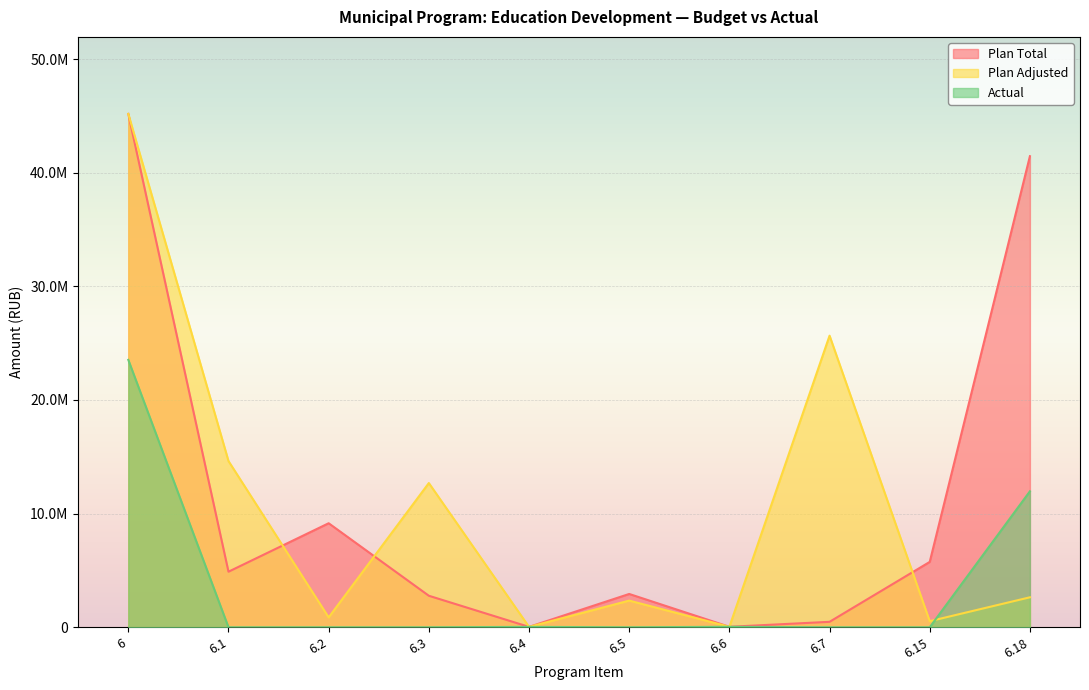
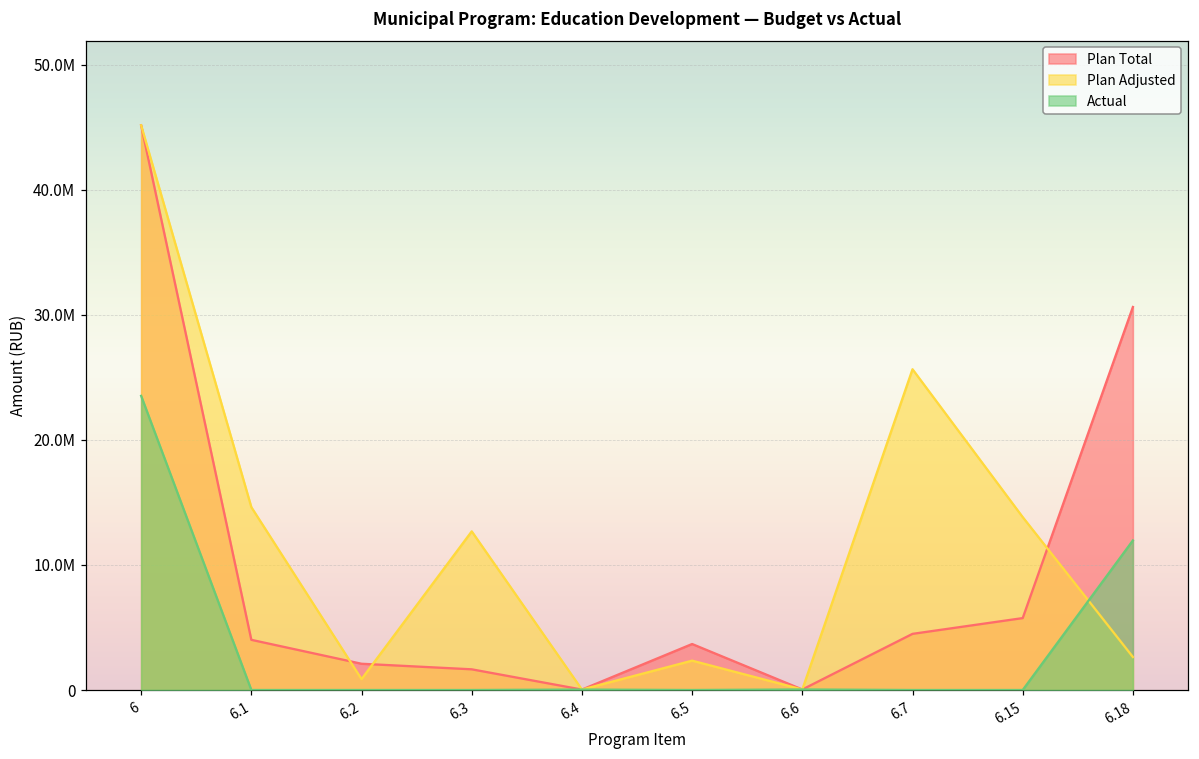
Plan Total, 6.1: 4900000 -> 4000000
Plan Total, 6.2: 9200000 -> 2100000
Plan Total, 6.3: 2800000 -> 1700000
Plan Total, 6.5: 2900000 -> 3700000
Plan Total, 6.7: 500000 -> 4500000
Plan Adjusted, 6.15: 500000 -> 13800000
Plan Total, 6.18: 41500000 -> 30600000
